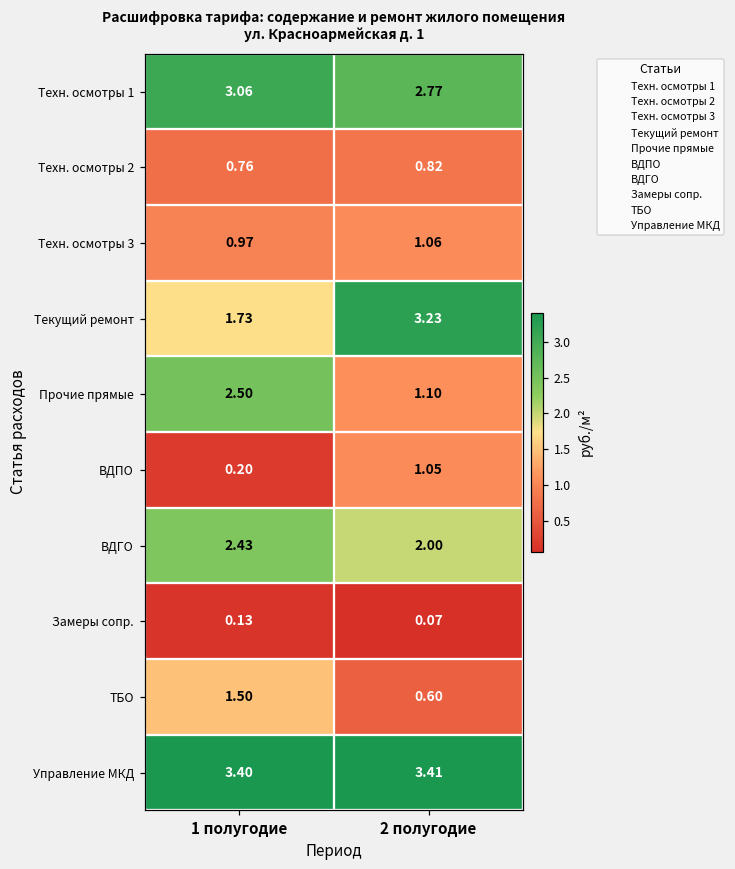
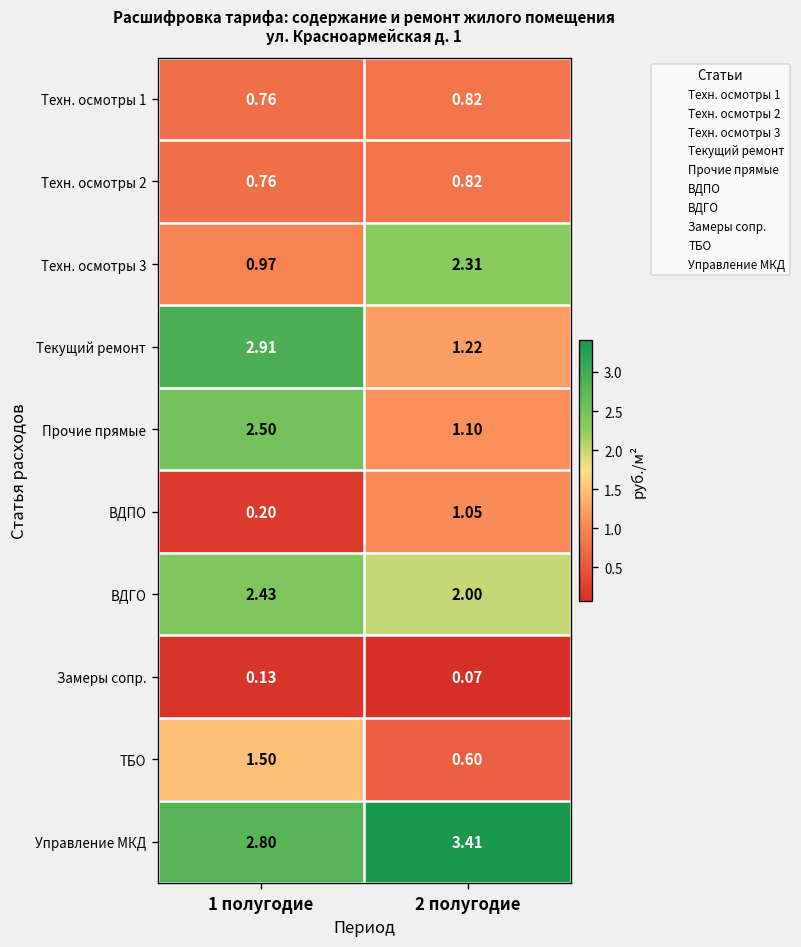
Техн. осмотры 1, 1 полугодие: 3.06 -> 0.76
Техн. осмотры 1, 2 полугодие: 2.77 -> 0.82
Техн. осмотры 3, 2 полугодие: 1.06 -> 2.31
Текущий ремонт, 1 полугодие: 1.73 -> 2.91
Текущий ремонт, 2 полугодие: 3.23 -> 1.22
Управление МКД, 1 полугодие: 3.40 -> 2.80
